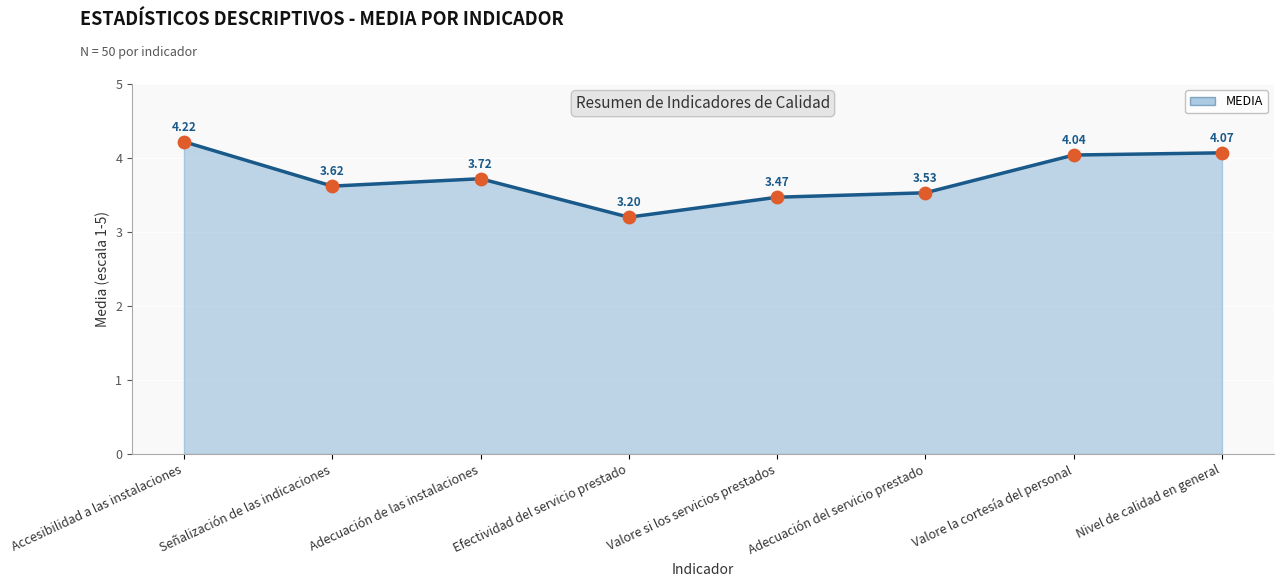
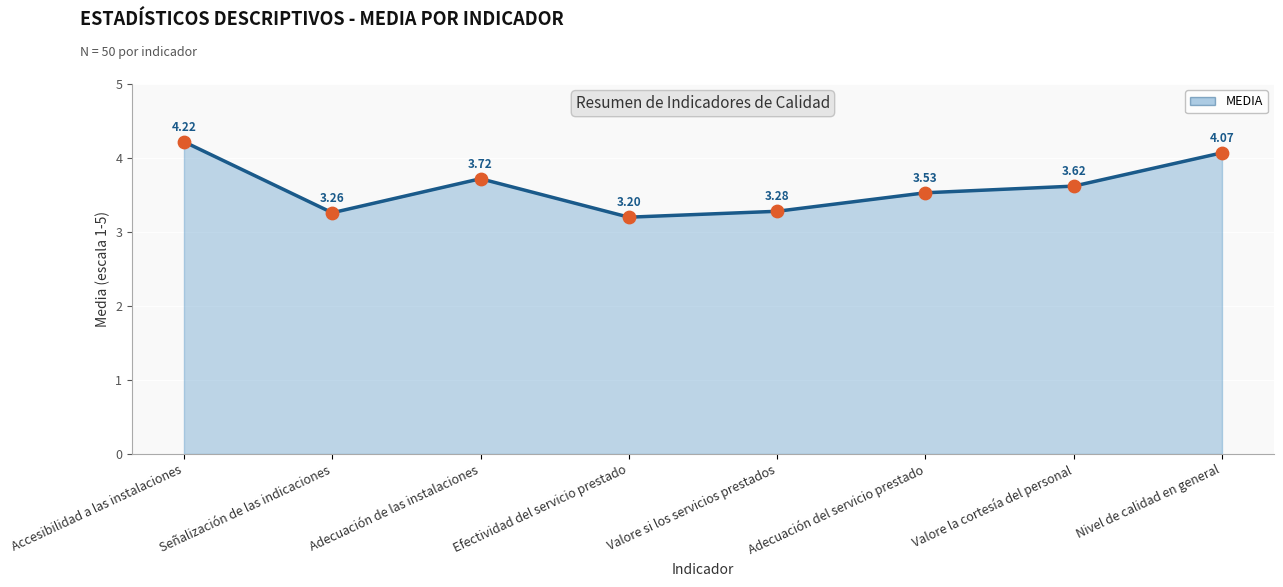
Señalización de las indicaciones: 3.62 -> 3.26
Valore si los servicios prestados: 3.47 -> 3.28
Valore la cortesía del personal: 4.04 -> 3.62
